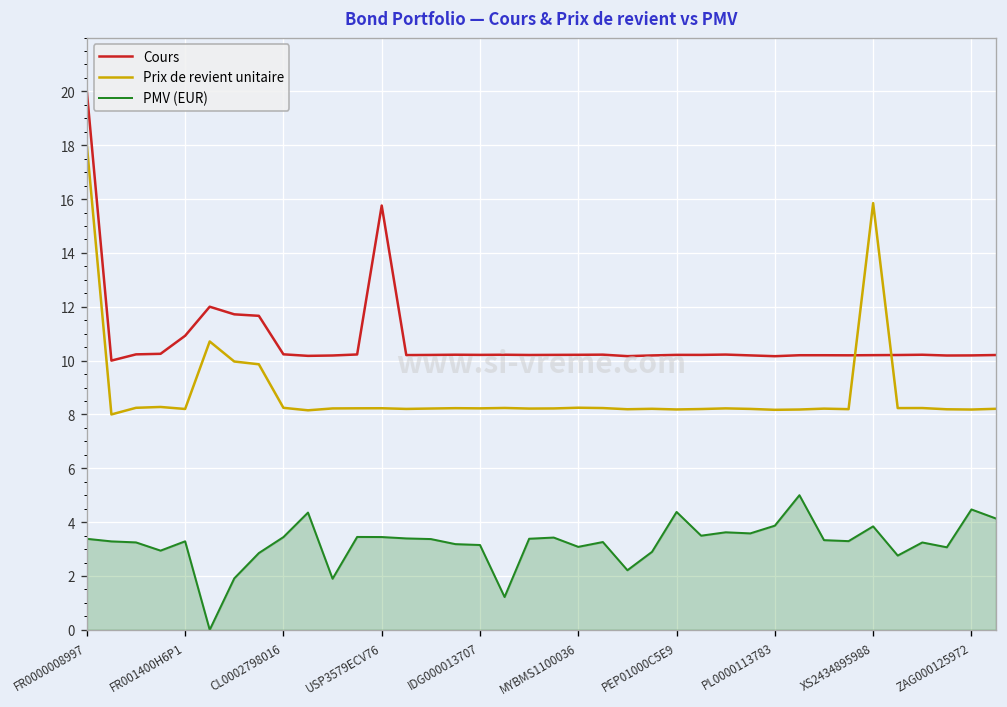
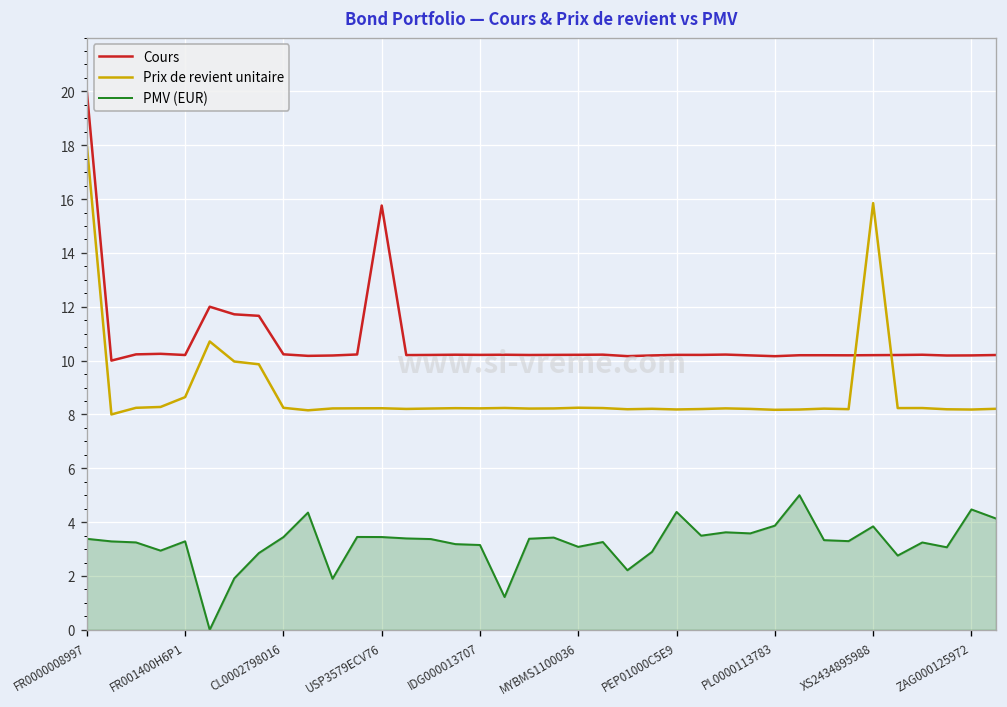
Cours, FR001400H6P1: 10.9 -> 10.2
Prix de revient unitaire, FR001400H6P1: 8.2 -> 8.6
